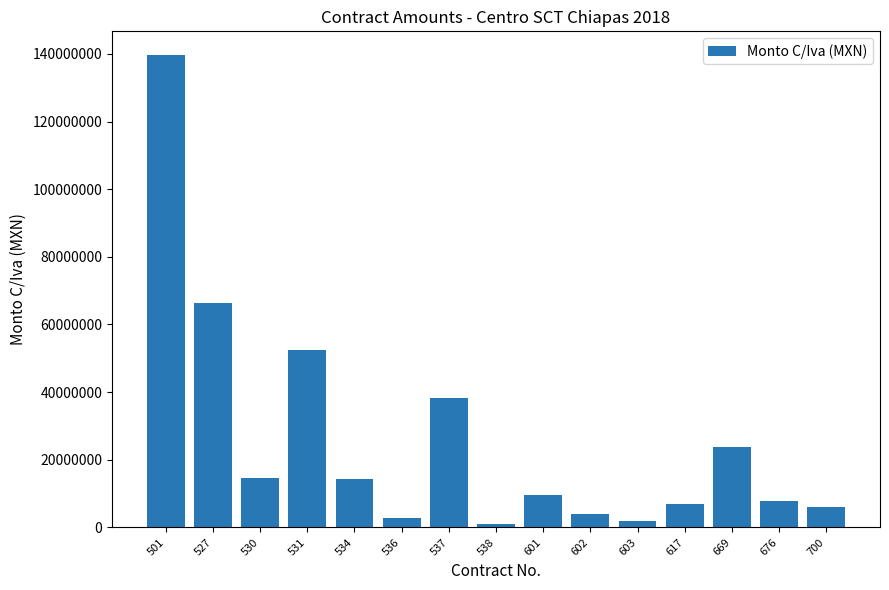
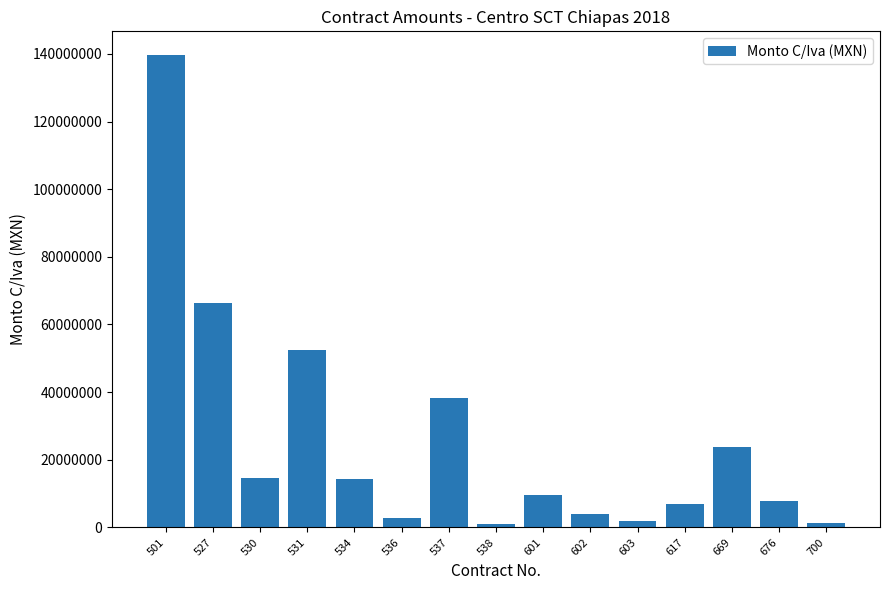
700: 6000000 -> 1000000
